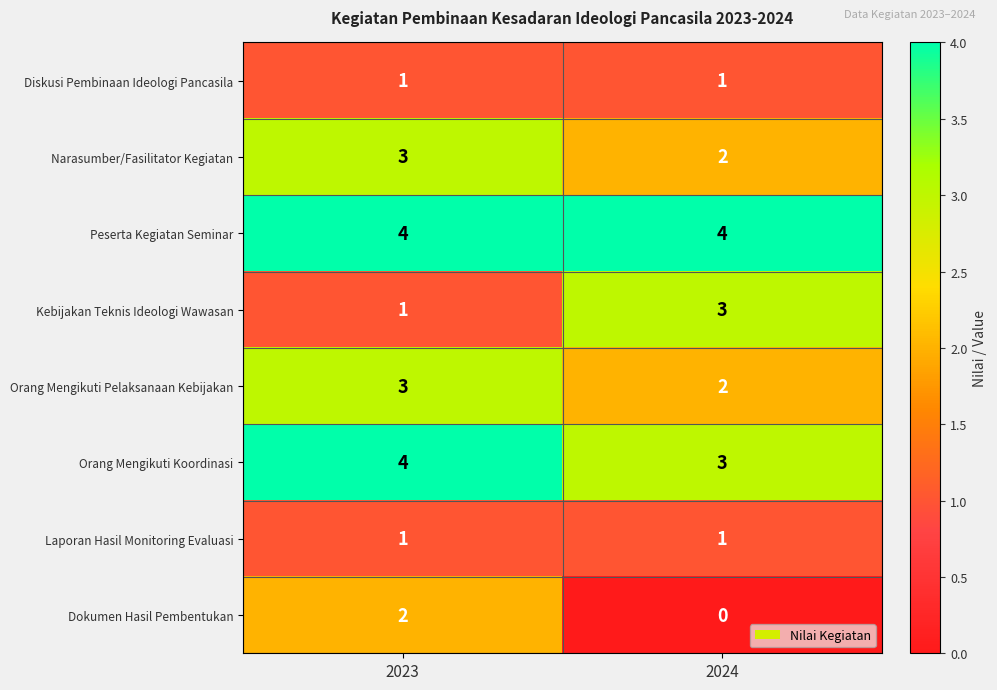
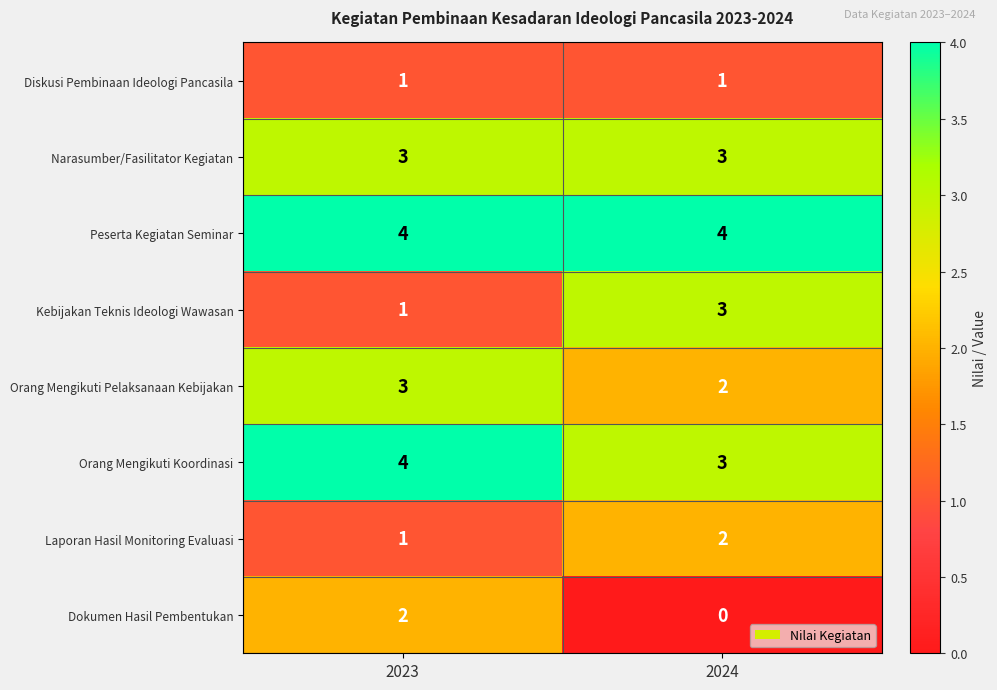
Narasumber/Fasilitator Kegiatan, 2024: 2 -> 3
Laporan Hasil Monitoring Evaluasi, 2024: 1 -> 2
